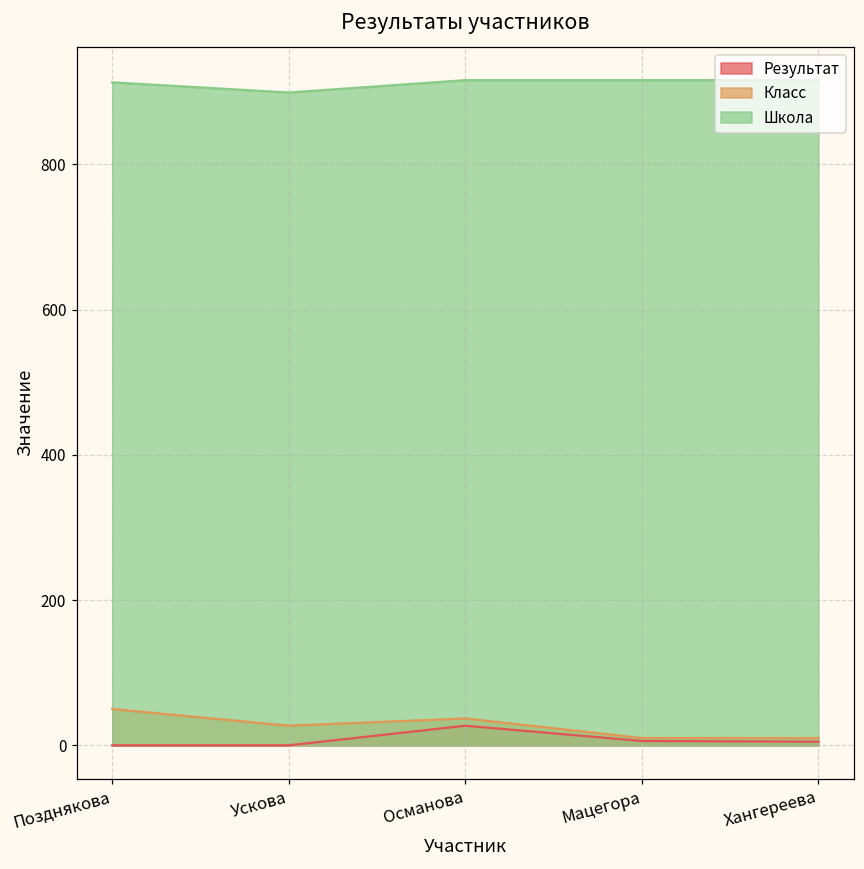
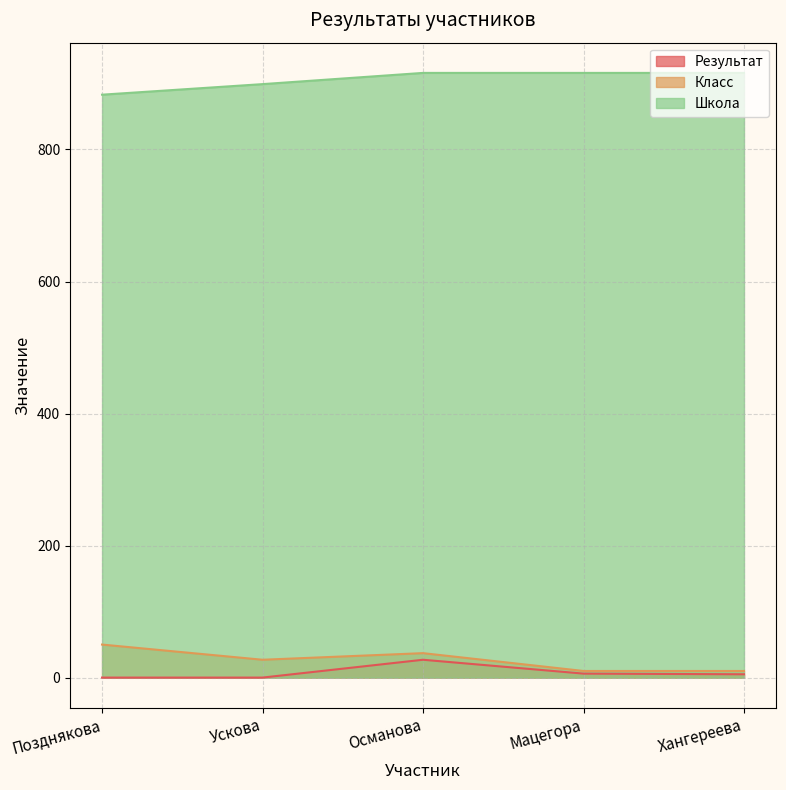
Школа, Позднякова: 910 -> 880
